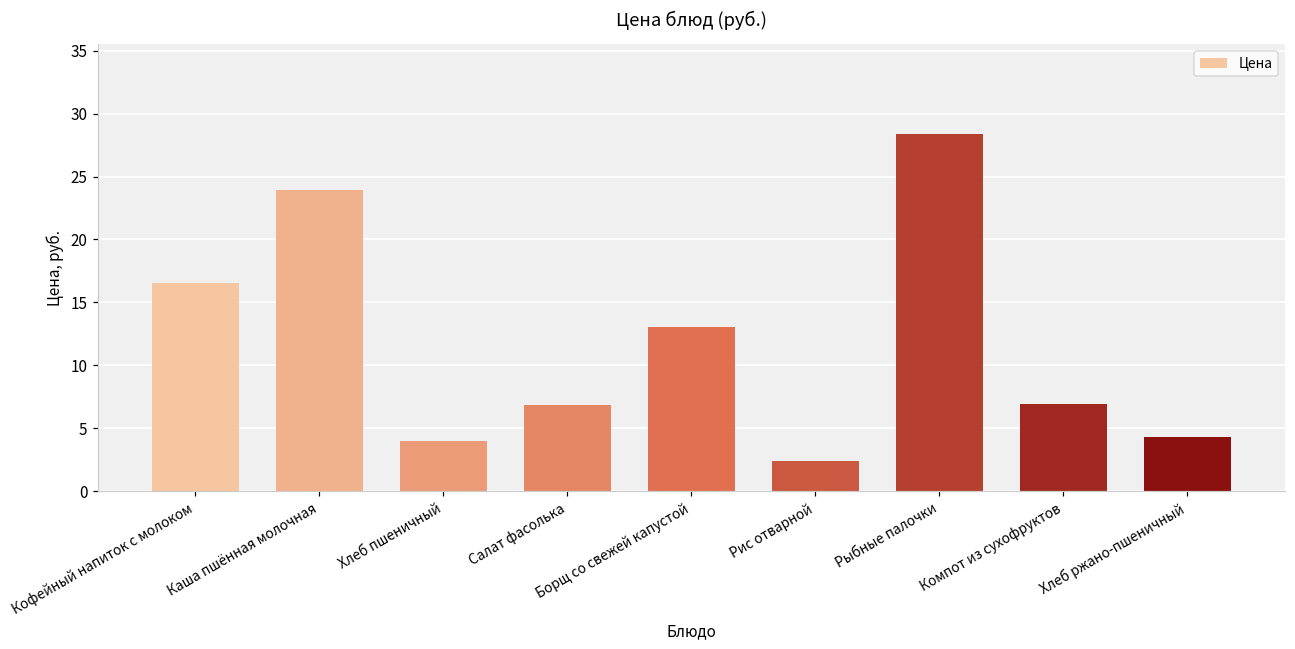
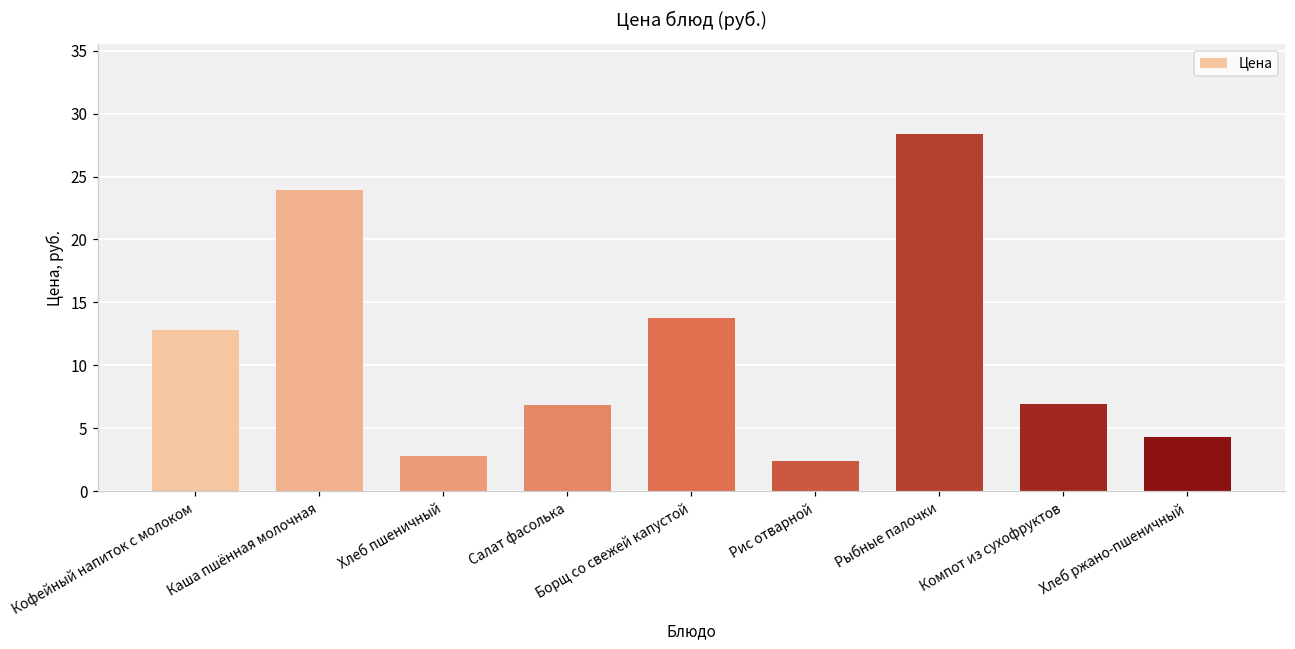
Кофейный напиток с молоком: 16.5 -> 12.8
Хлеб пшеничный: 4.0 -> 2.8
Борщ со свежей капустой: 13.0 -> 13.8
